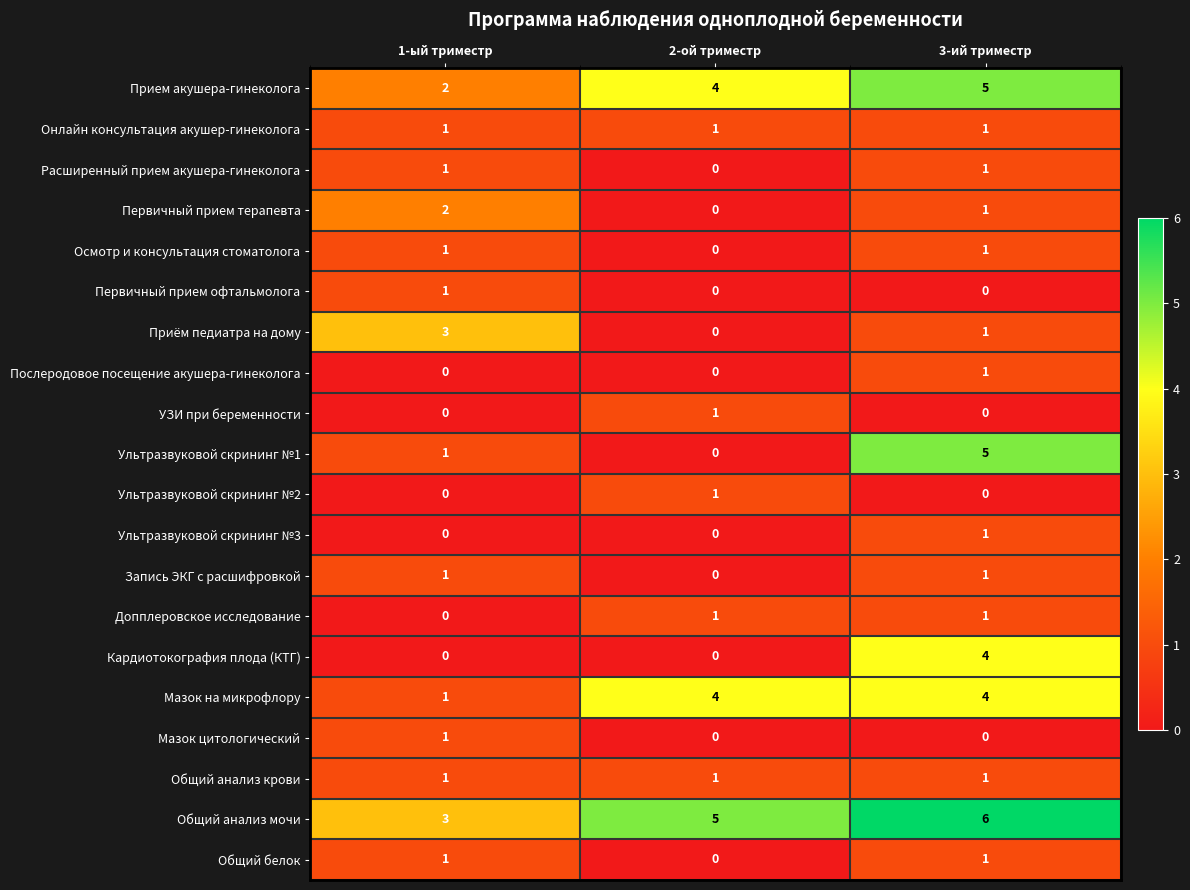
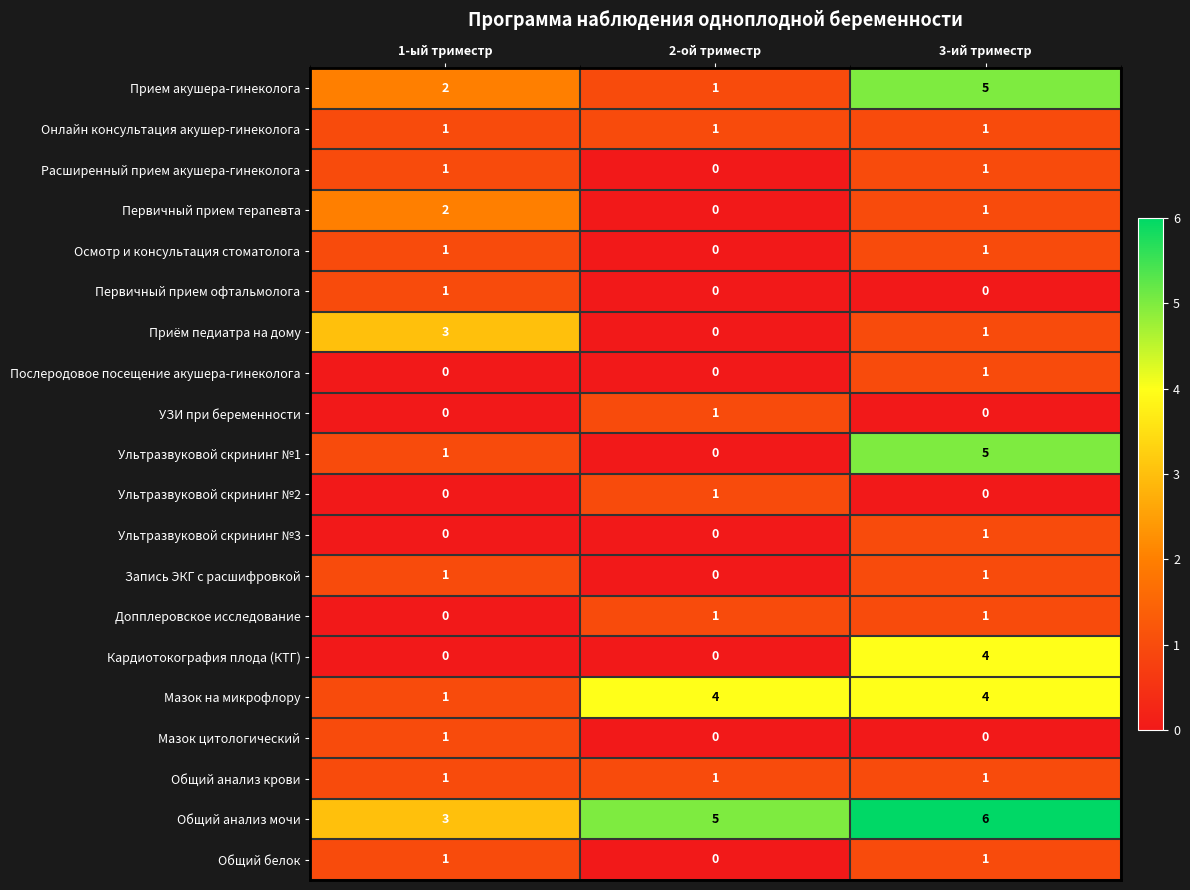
Прием акушера-гинеколога, 2-ой триместр: 4 -> 1
